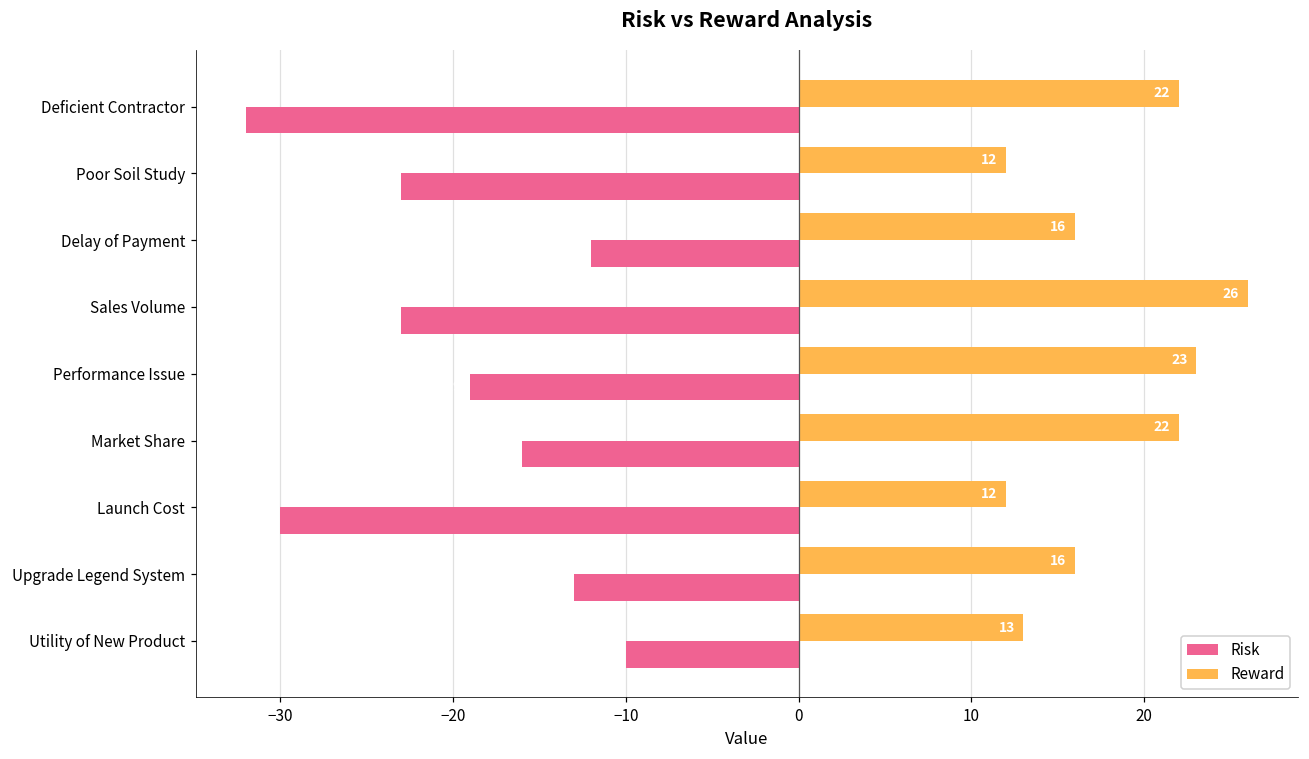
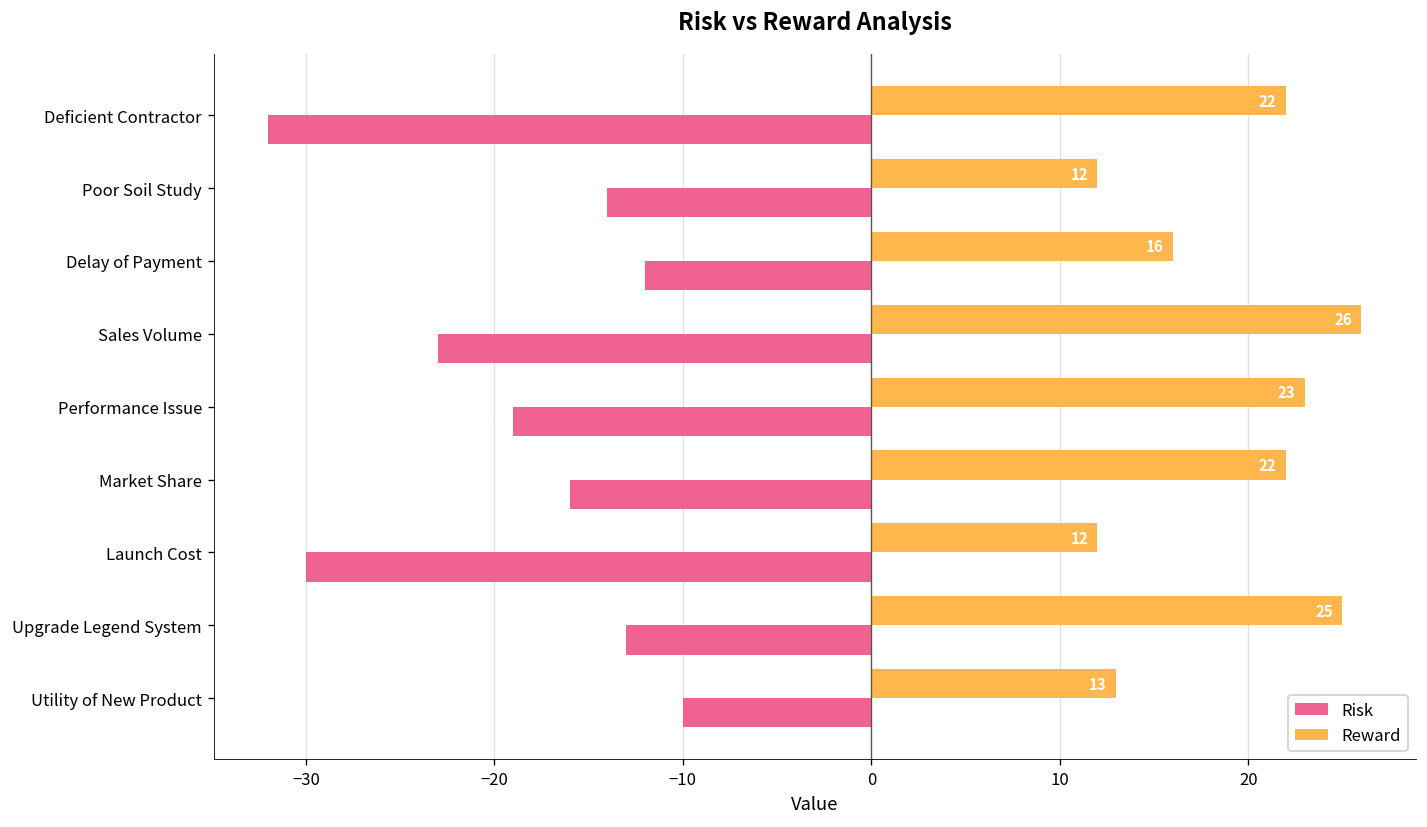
Risk, Poor Soil Study: -23 -> -14
Reward, Upgrade Legend System: 16 -> 25
